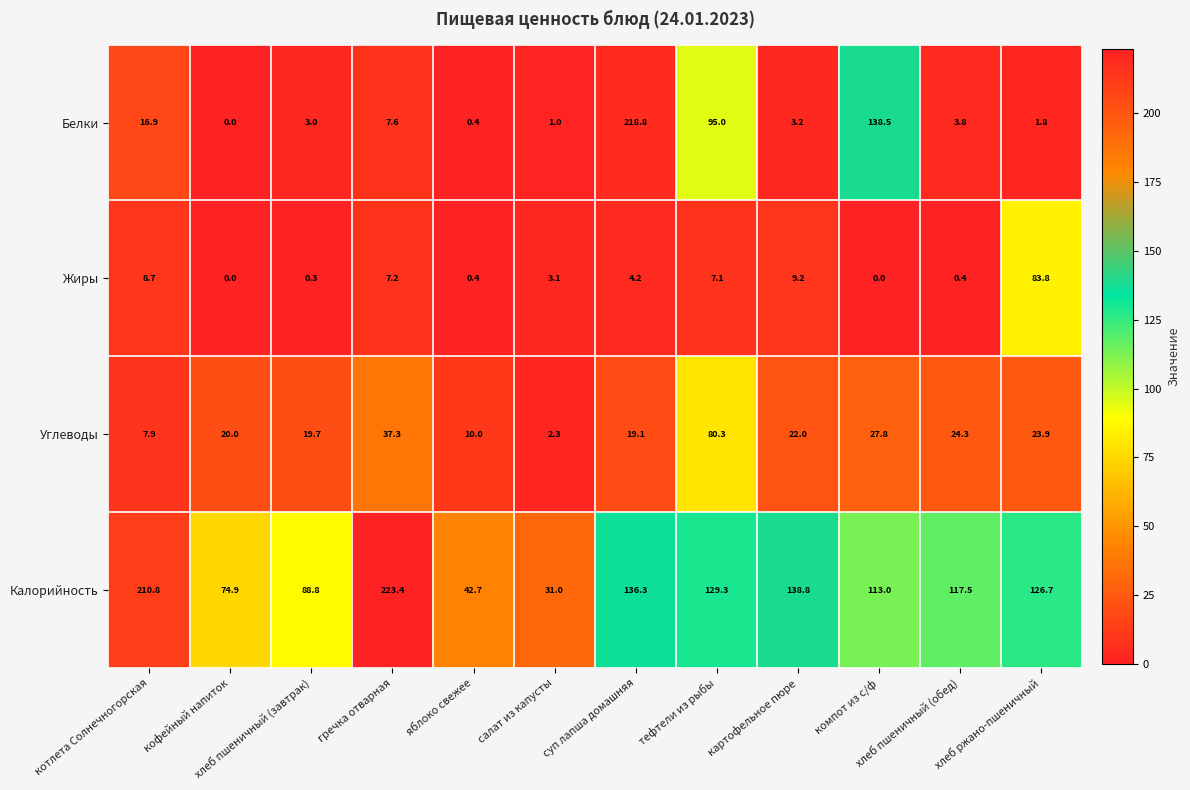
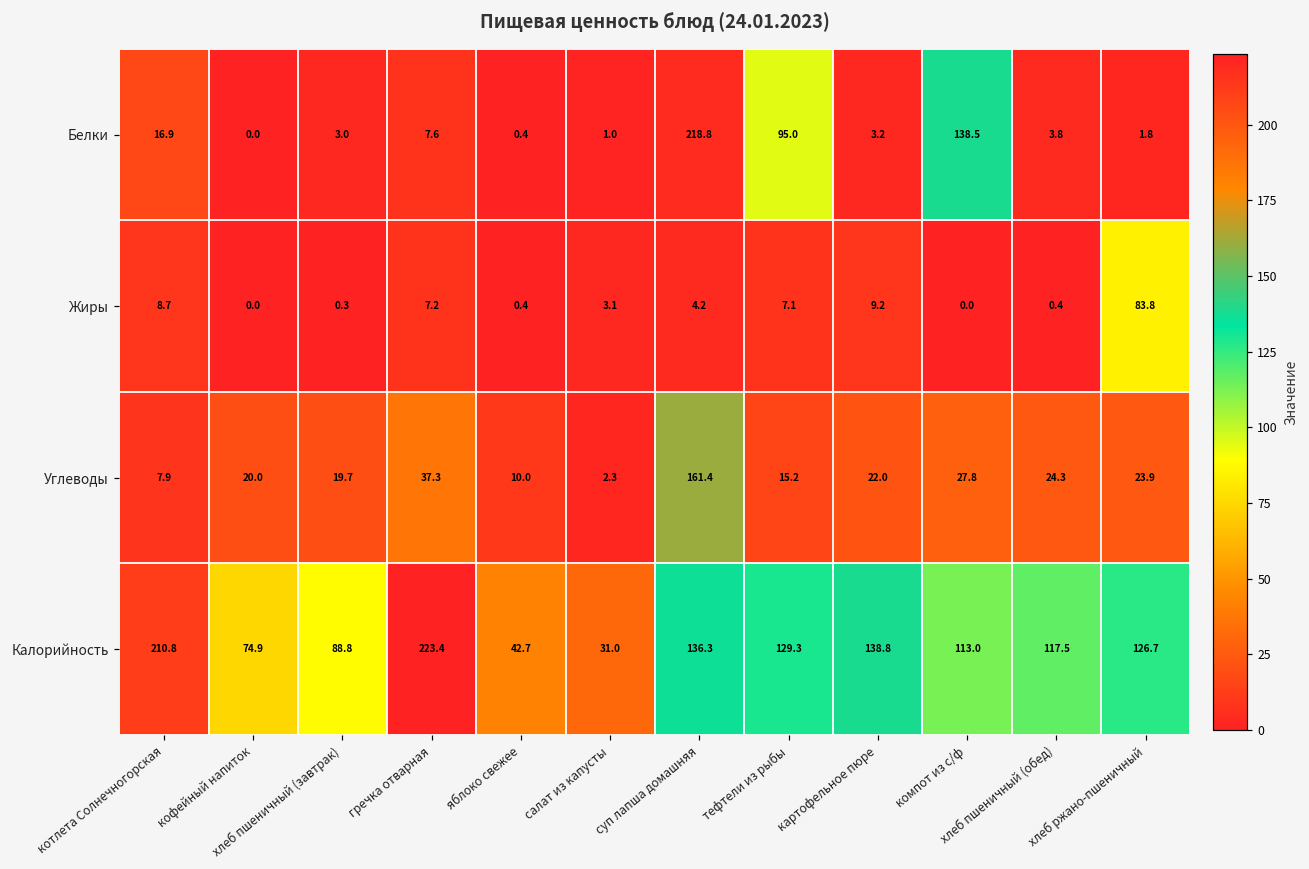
Углеводы, суп лапша домашняя: 19.1 -> 161.4
Углеводы, тефтели из рыбы: 80.3 -> 15.2
